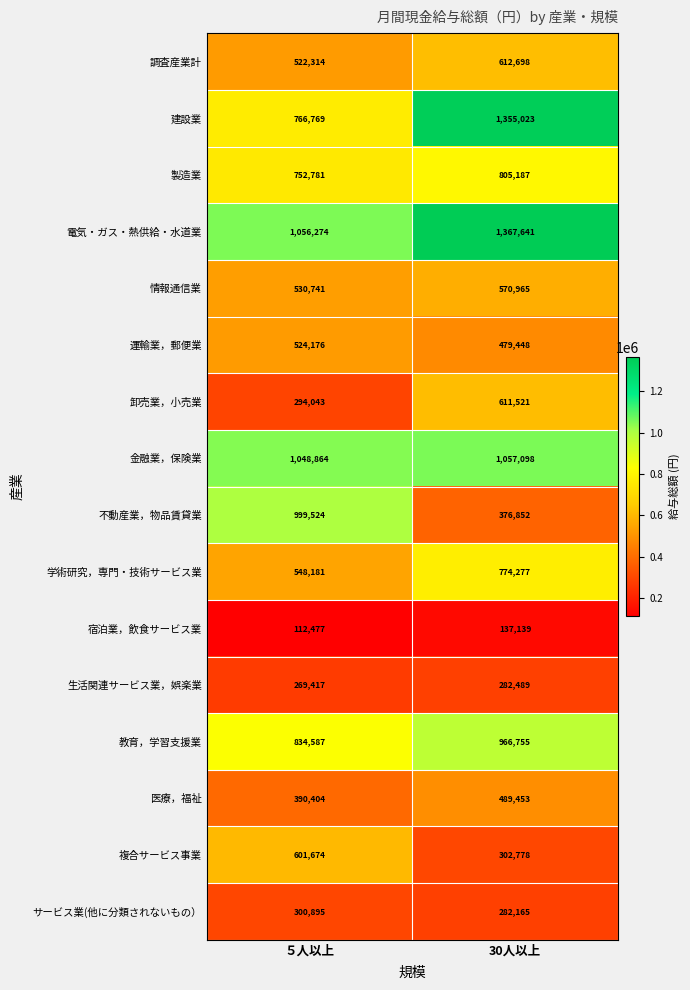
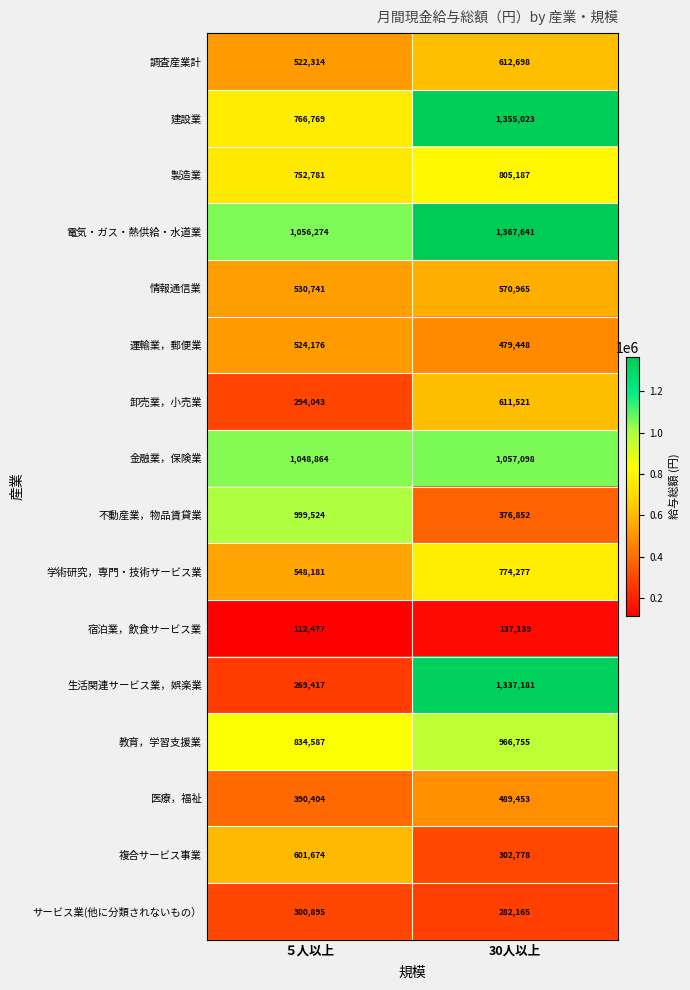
生活関連サービス業，娯楽業, 30人以上: 282,489 -> 1,337,181
